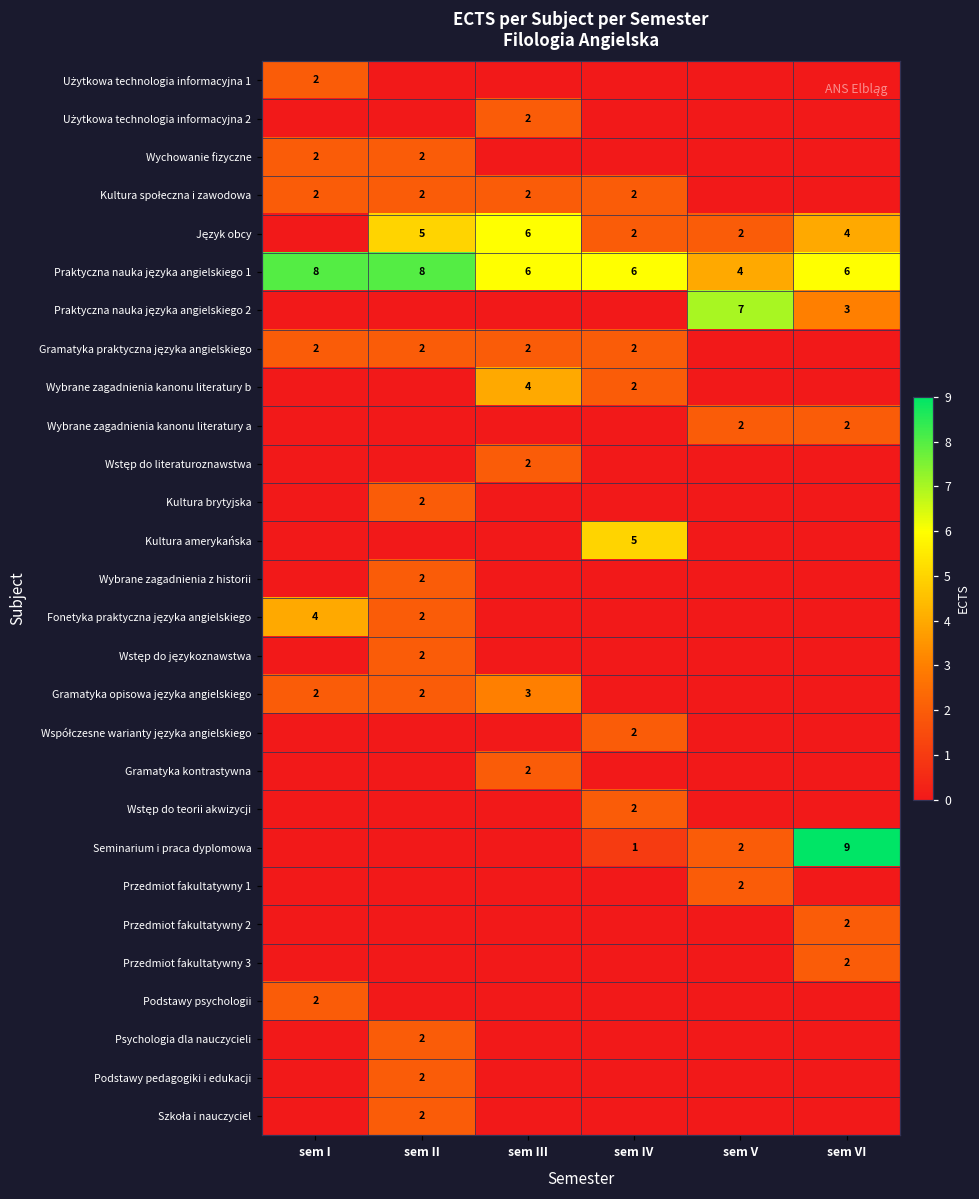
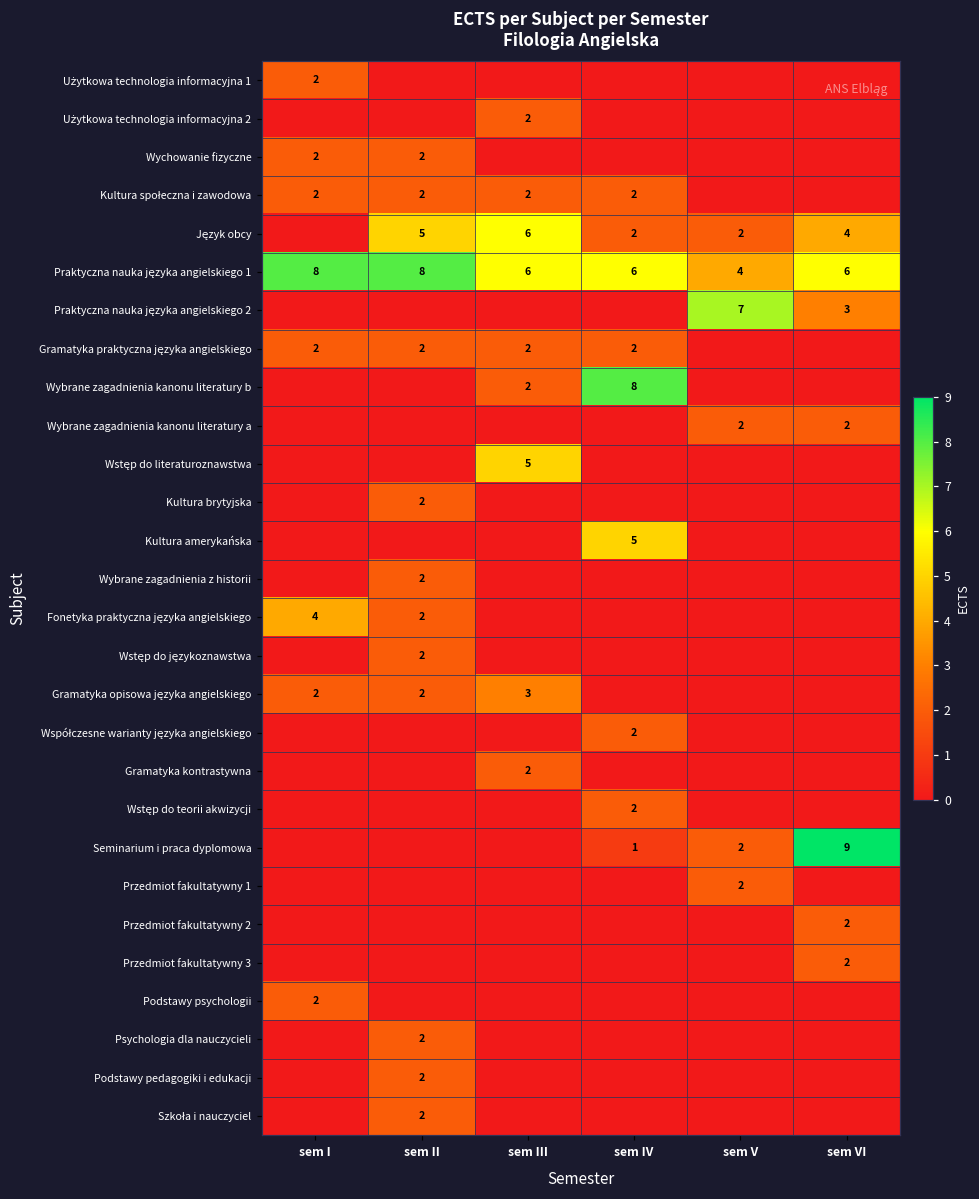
Wybrane zagadnienia kanonu literatury b, sem III: 4 -> 2
Wybrane zagadnienia kanonu literatury b, sem IV: 2 -> 8
Wstęp do literaturoznawstwa, sem III: 2 -> 5
